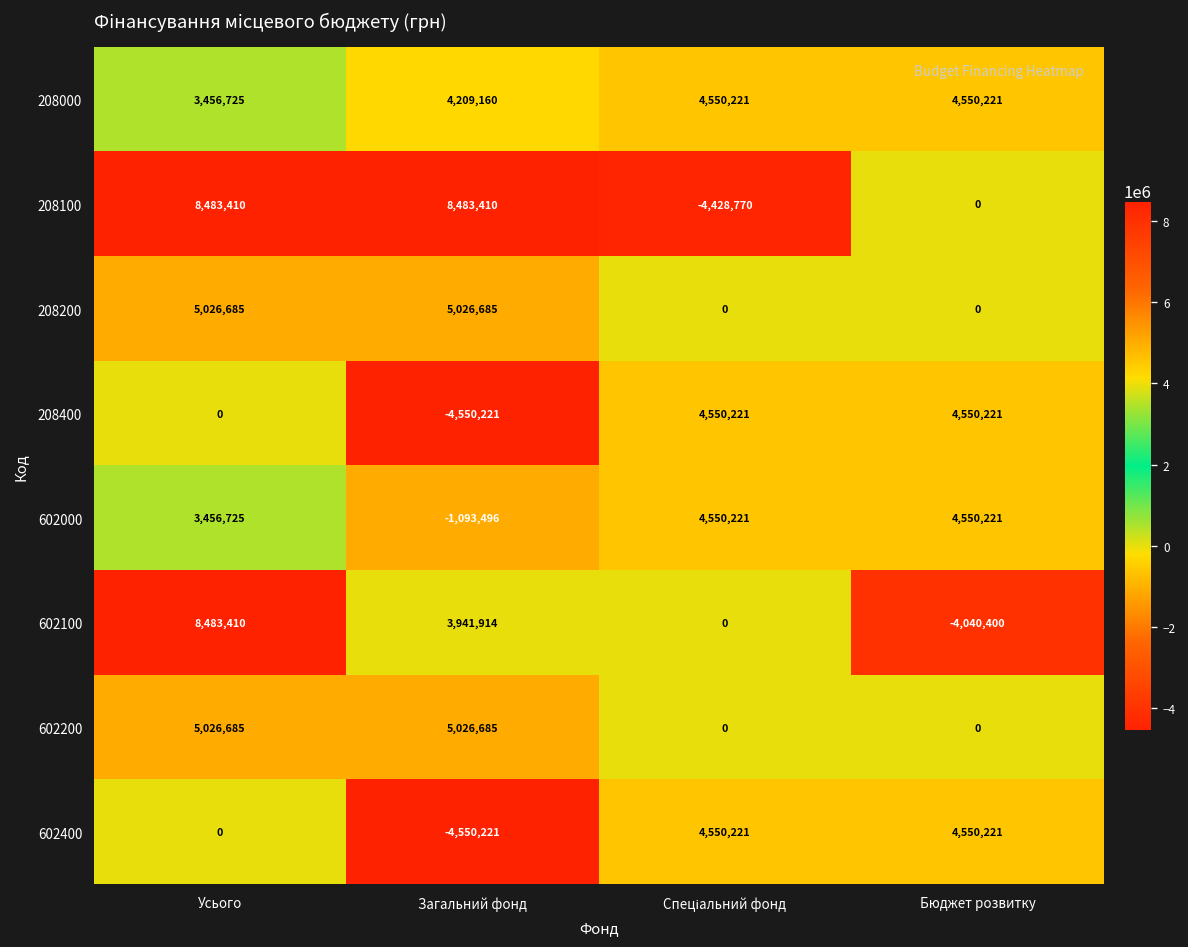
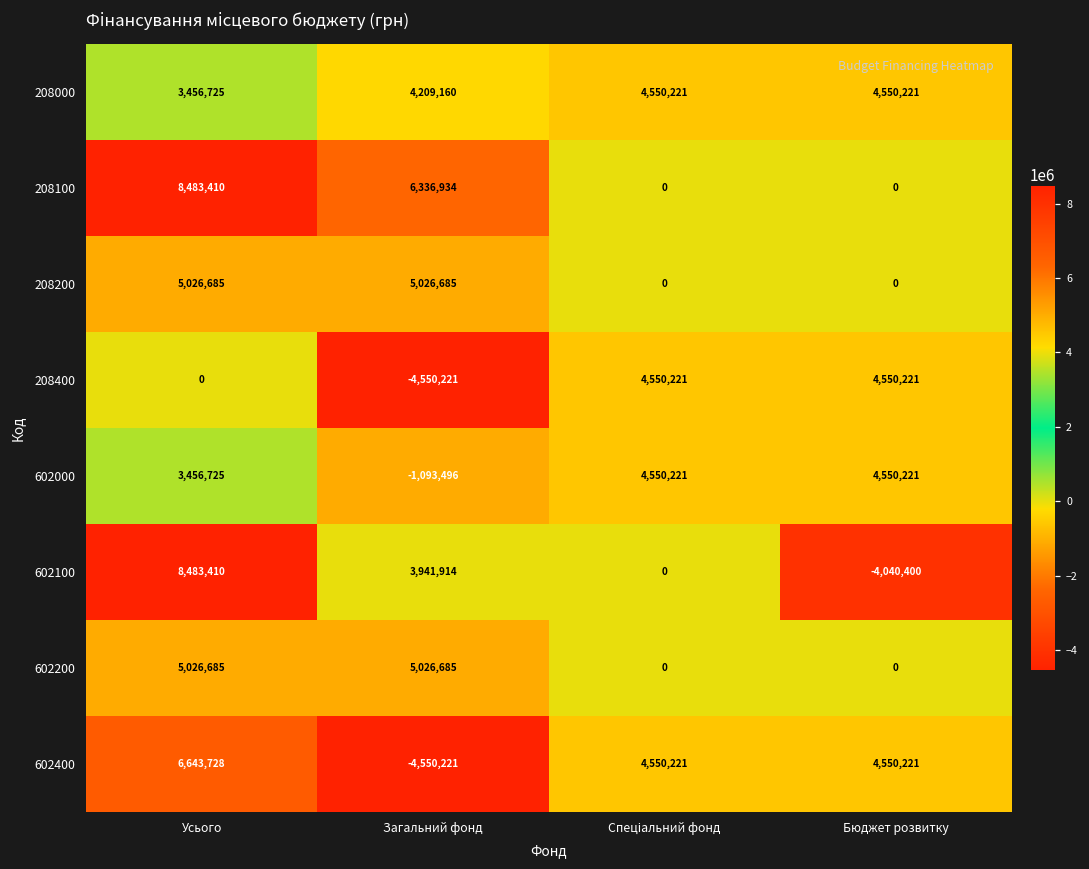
208100, Загальний фонд: 8,483,410 -> 6,336,934
208100, Спеціальний фонд: -4,428,770 -> 0
602400, Усього: 0 -> 6,643,728
